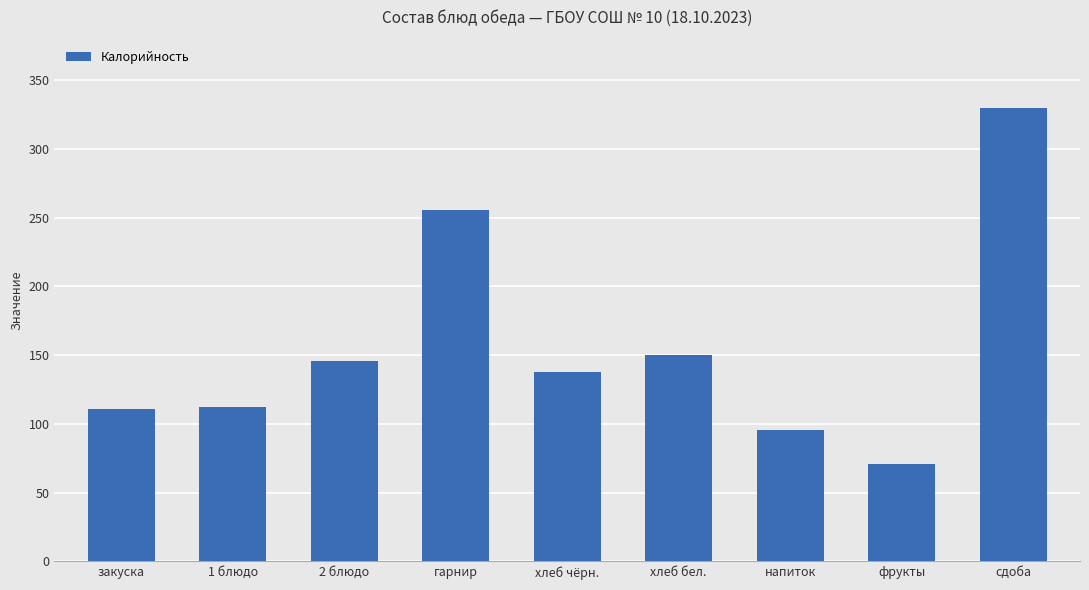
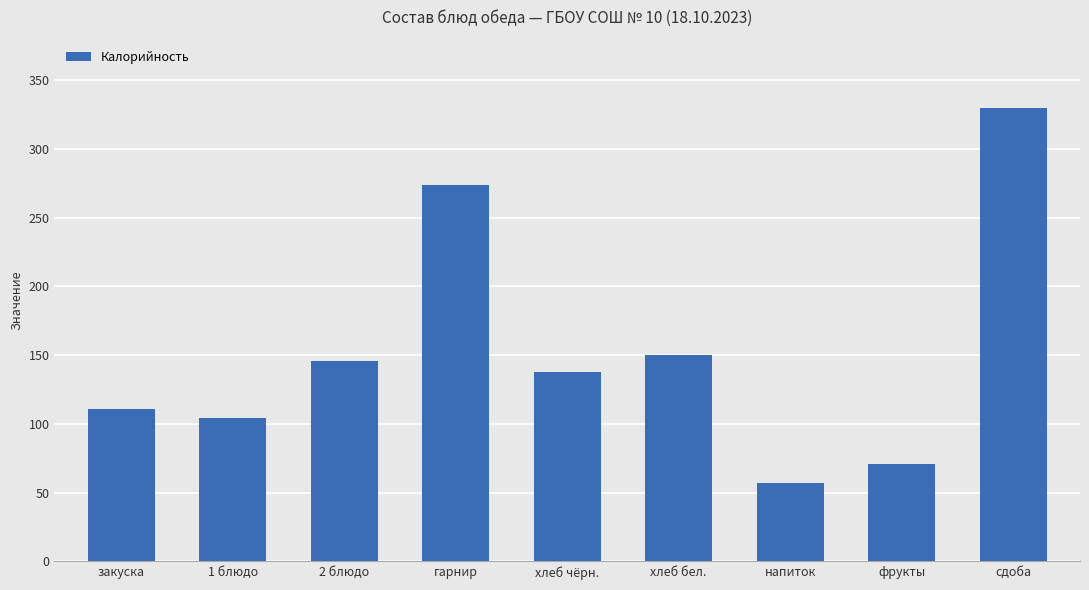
1 блюдо: 112 -> 104
гарнир: 256 -> 273
напиток: 95 -> 57
